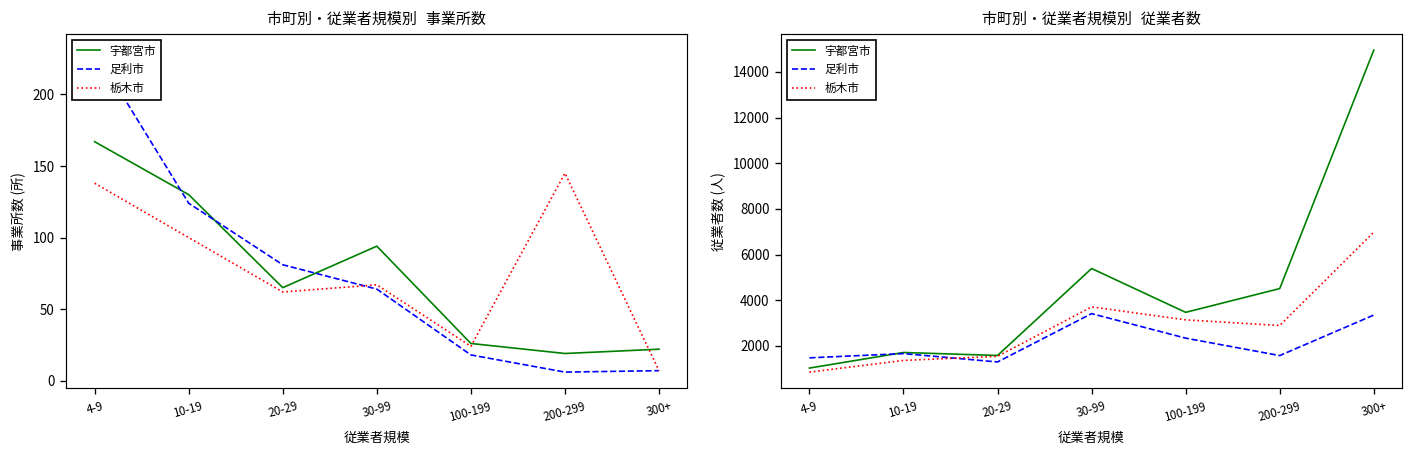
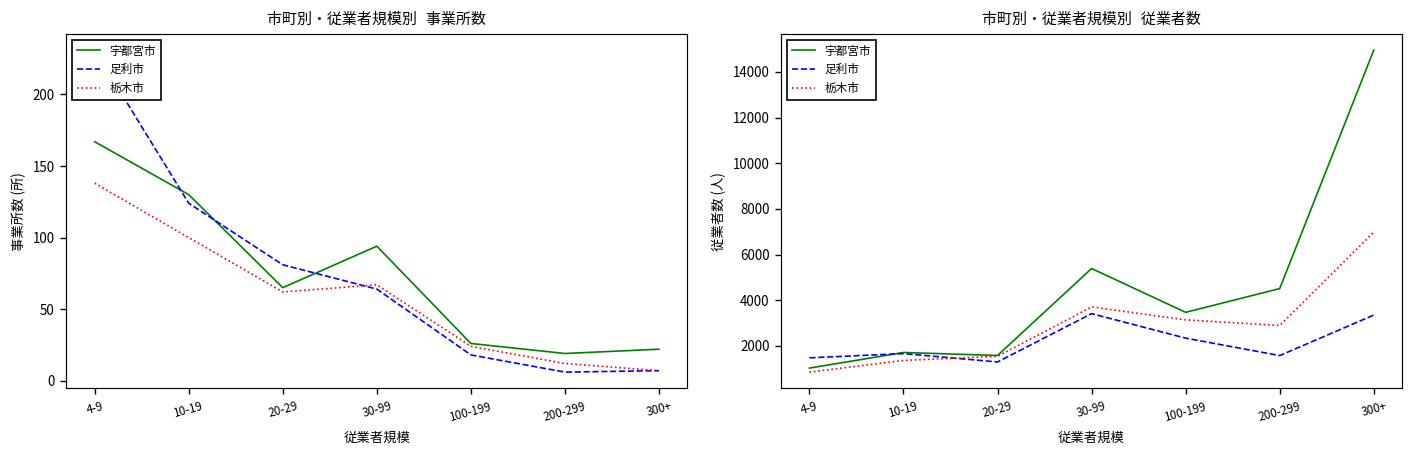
市町別・従業者規模別 事業所数, 栃木市, 200-299: 145 -> 12
